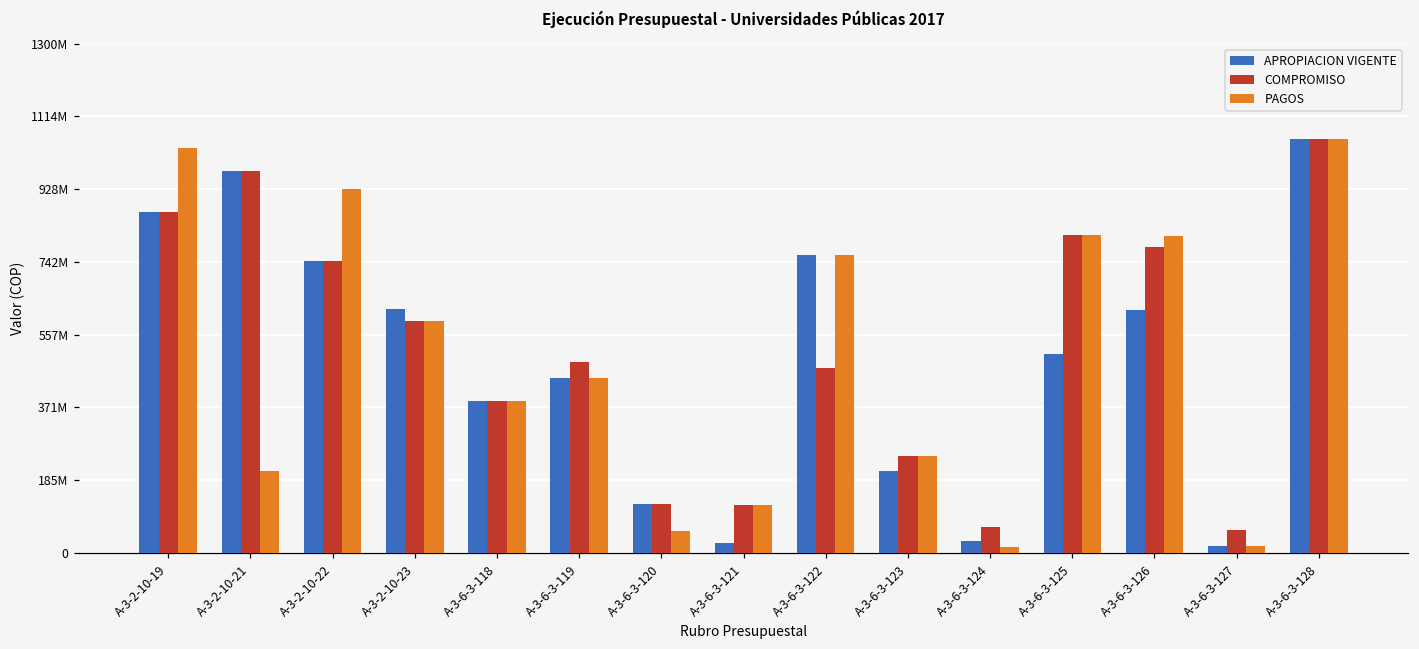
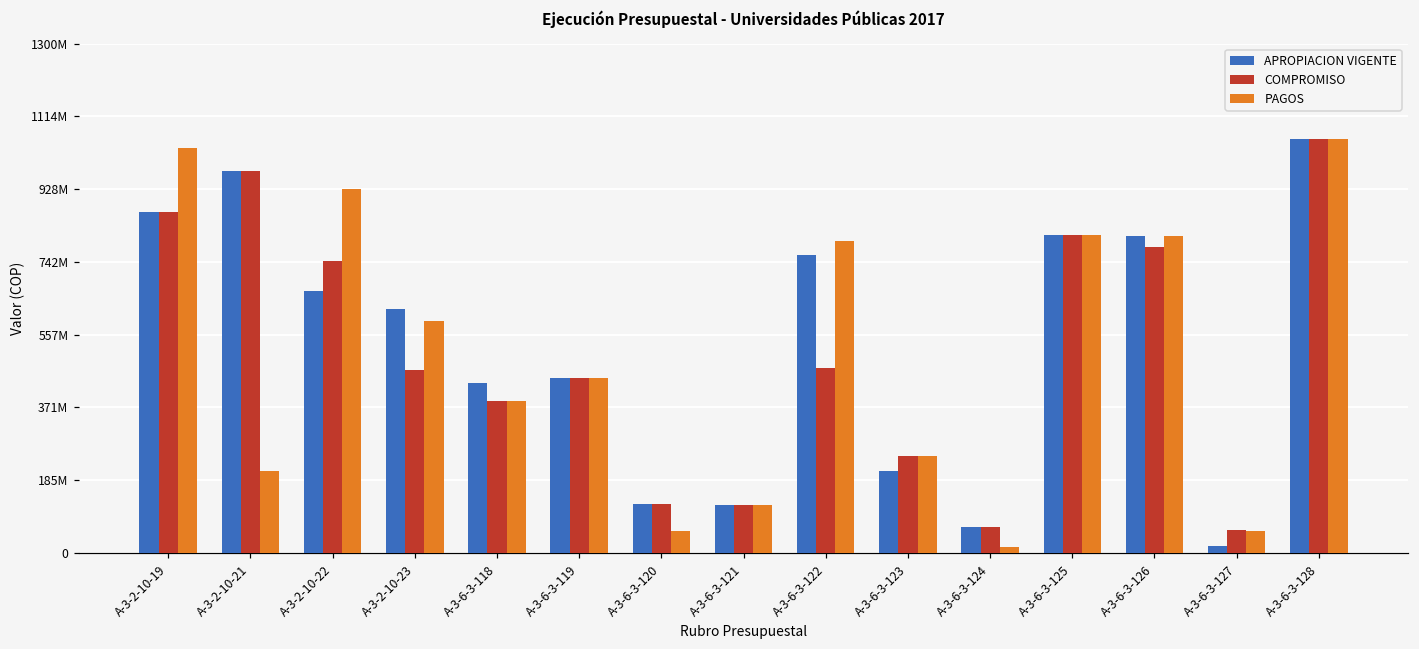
APROPIACION VIGENTE, A-3-2-10-22: 750000000 -> 670000000
COMPROMISO, A-3-2-10-23: 590000000 -> 470000000
APROPIACION VIGENTE, A-3-6-3-118: 390000000 -> 430000000
COMPROMISO, A-3-6-3-119: 490000000 -> 450000000
APROPIACION VIGENTE, A-3-6-3-121: 30000000 -> 120000000
PAGOS, A-3-6-3-122: 760000000 -> 800000000
APROPIACION VIGENTE, A-3-6-3-124: 30000000 -> 70000000
APROPIACION VIGENTE, A-3-6-3-125: 510000000 -> 810000000
APROPIACION VIGENTE, A-3-6-3-126: 620000000 -> 810000000
PAGOS, A-3-6-3-127: 20000000 -> 60000000
